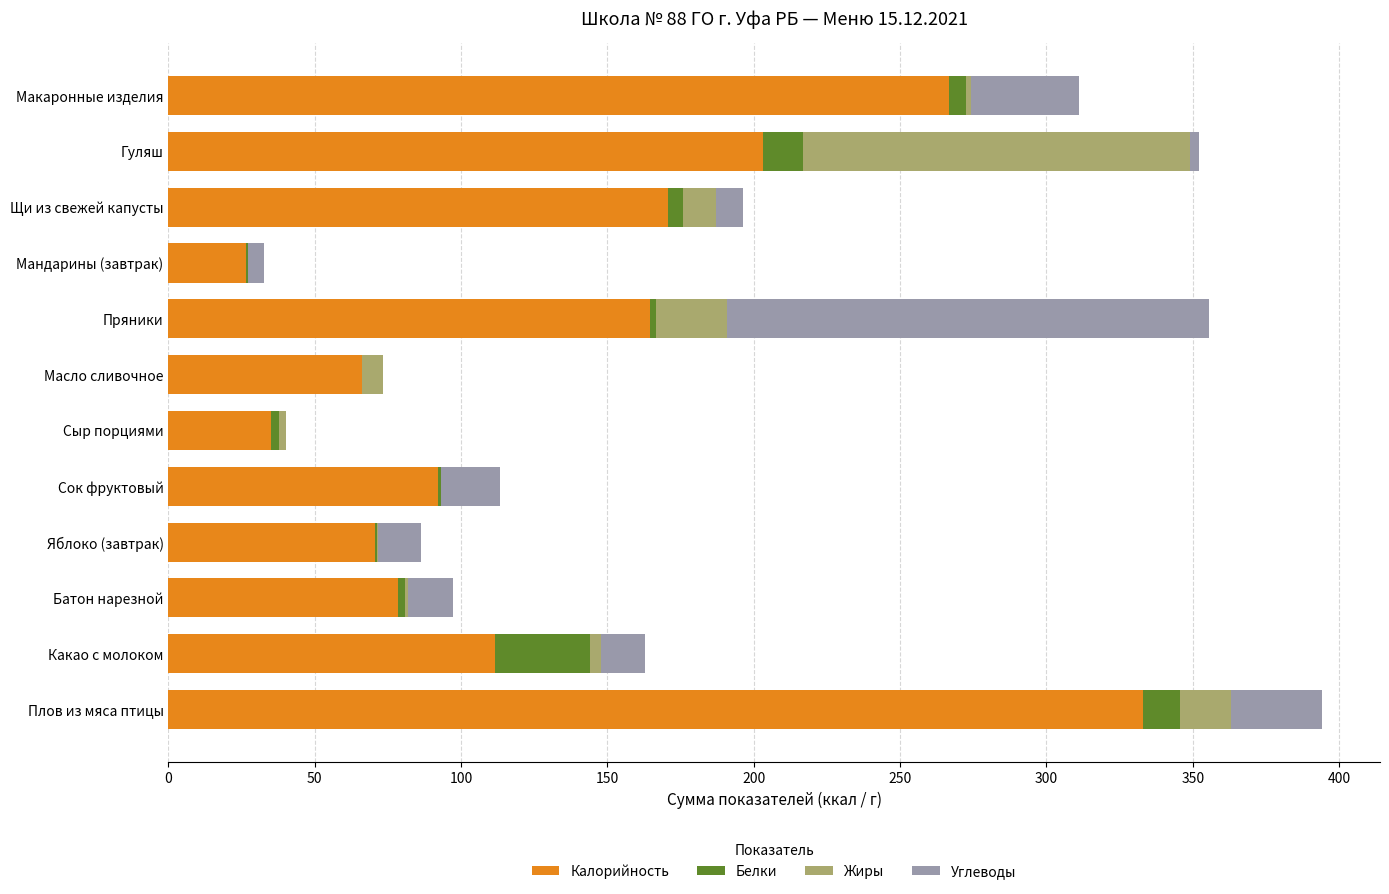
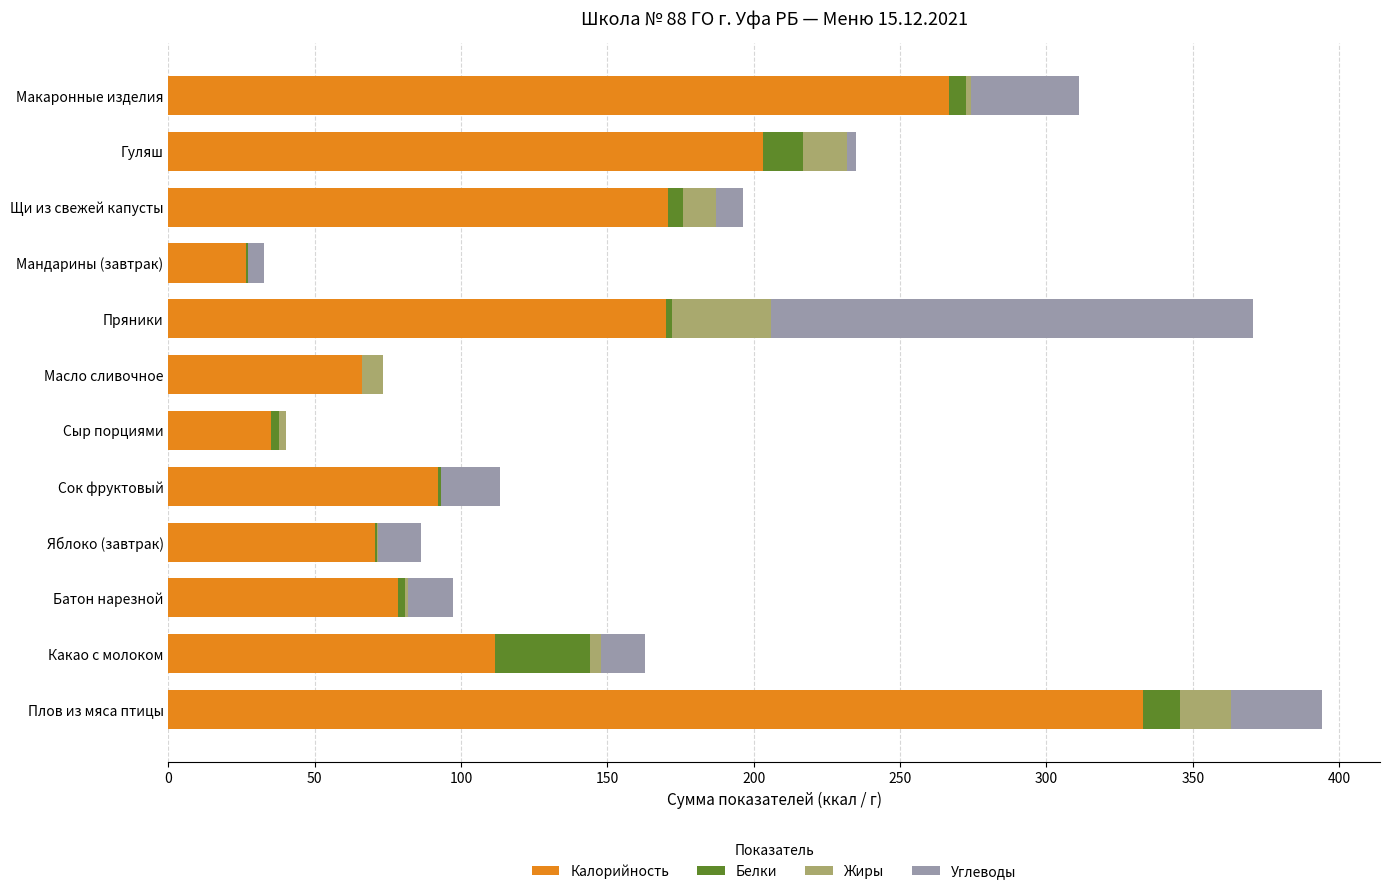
Жиры, Гуляш: 132 -> 15
Калорийность, Пряники: 165 -> 170
Жиры, Пряники: 24 -> 34
